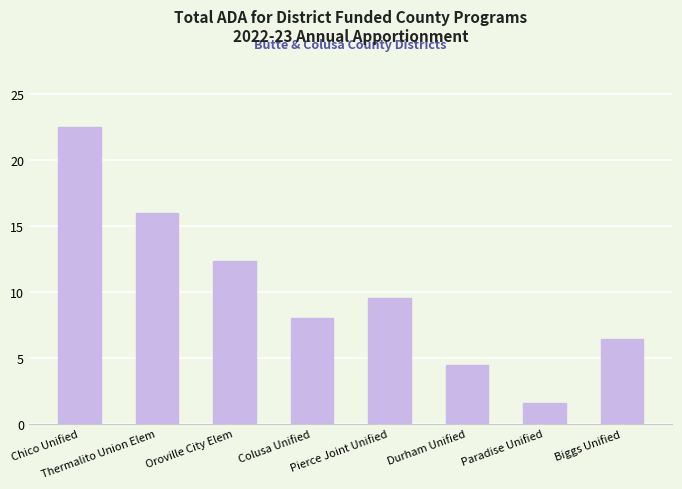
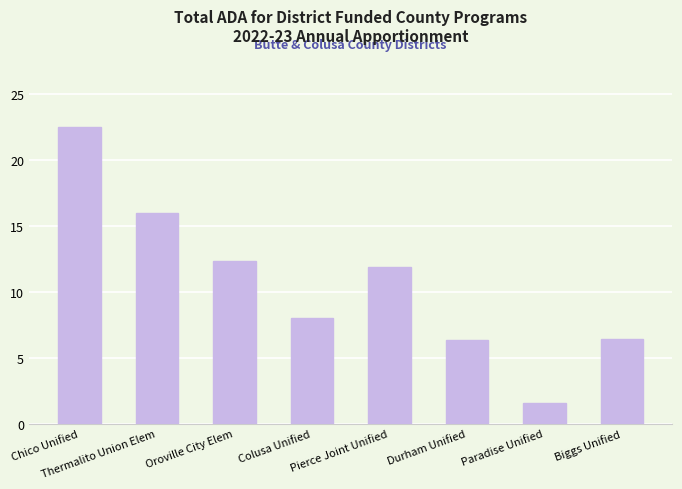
Pierce Joint Unified: 9.5 -> 11.9
Durham Unified: 4.4 -> 6.3
